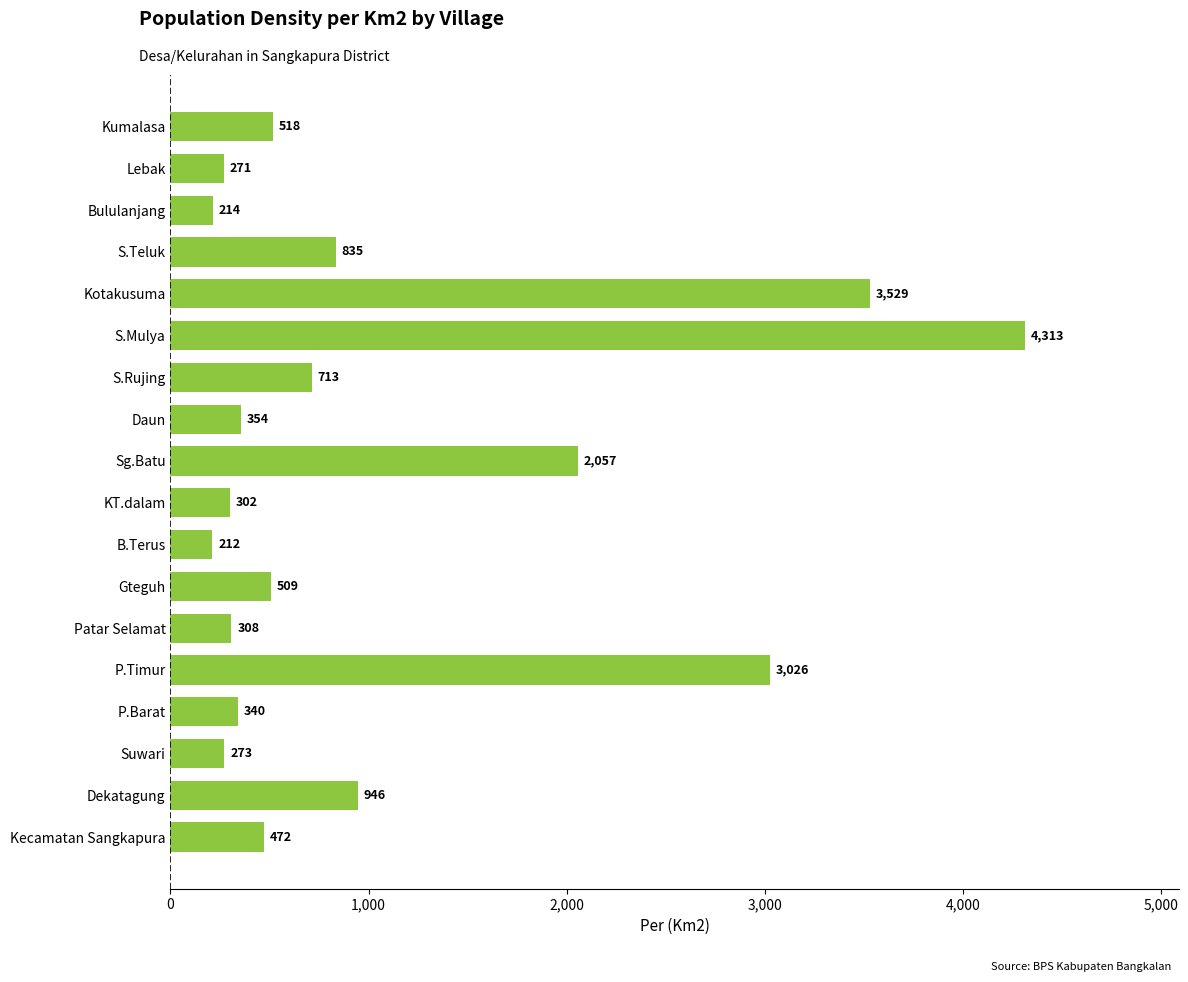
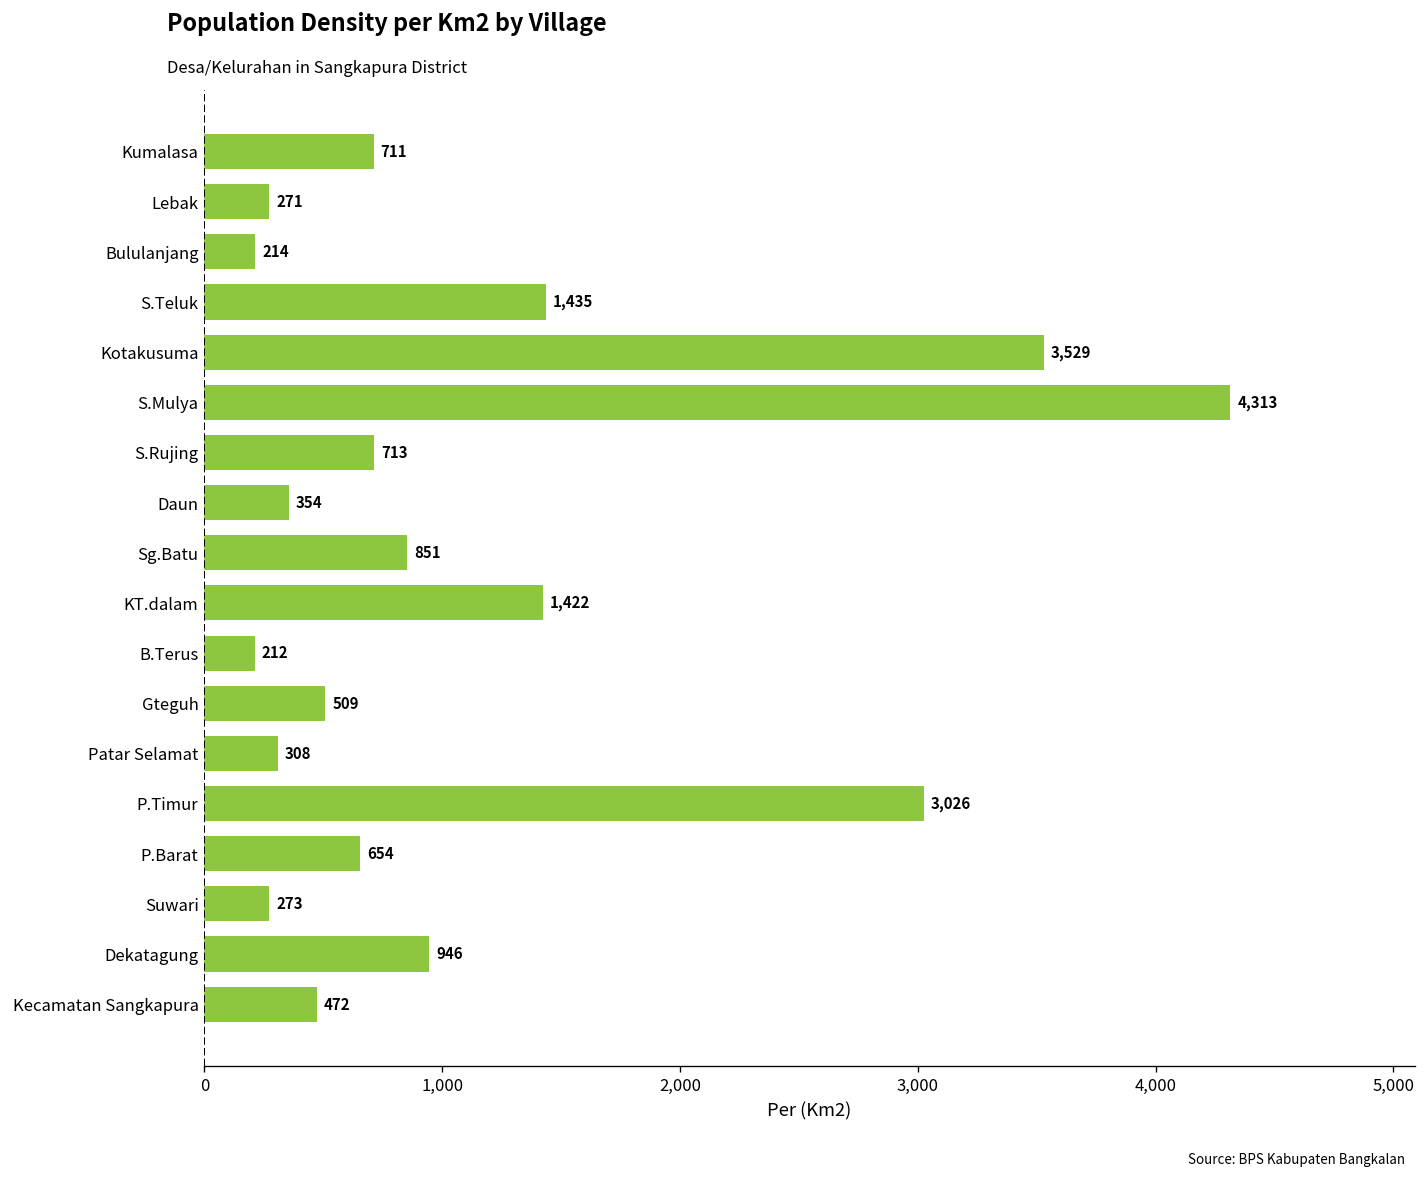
Kumalasa: 518 -> 711
S.Teluk: 835 -> 1,435
Sg.Batu: 2,057 -> 851
KT.dalam: 302 -> 1,422
P.Barat: 340 -> 654
